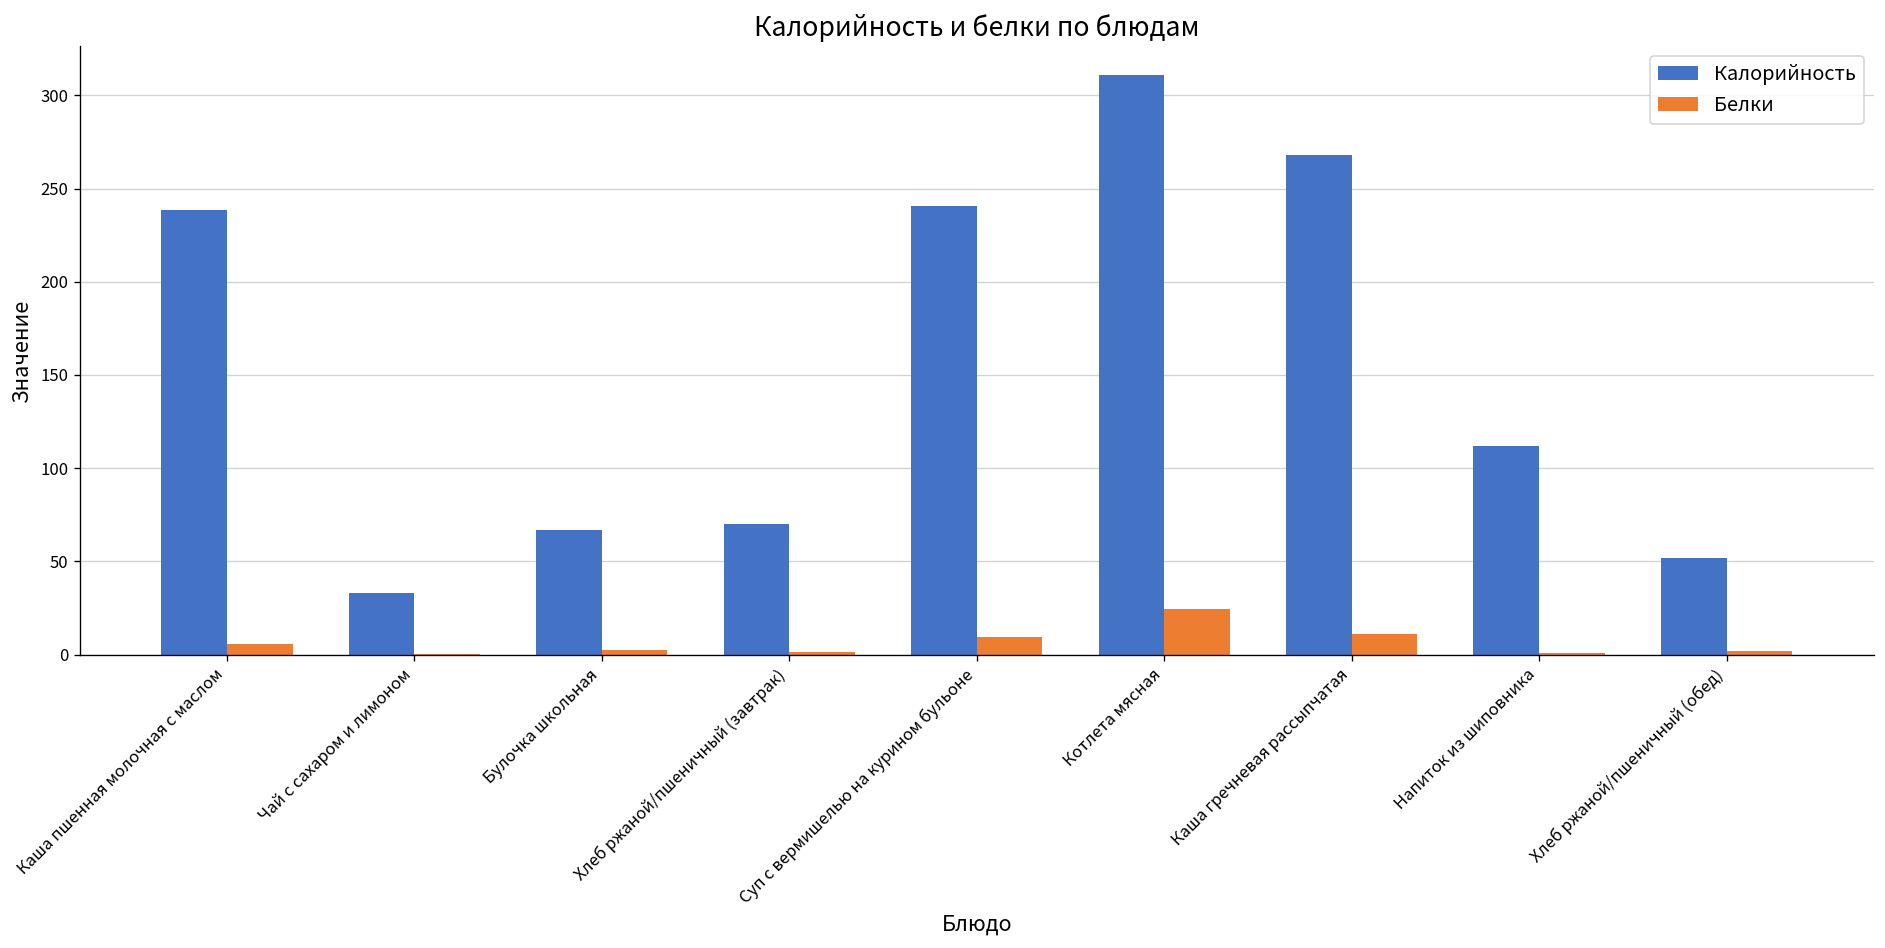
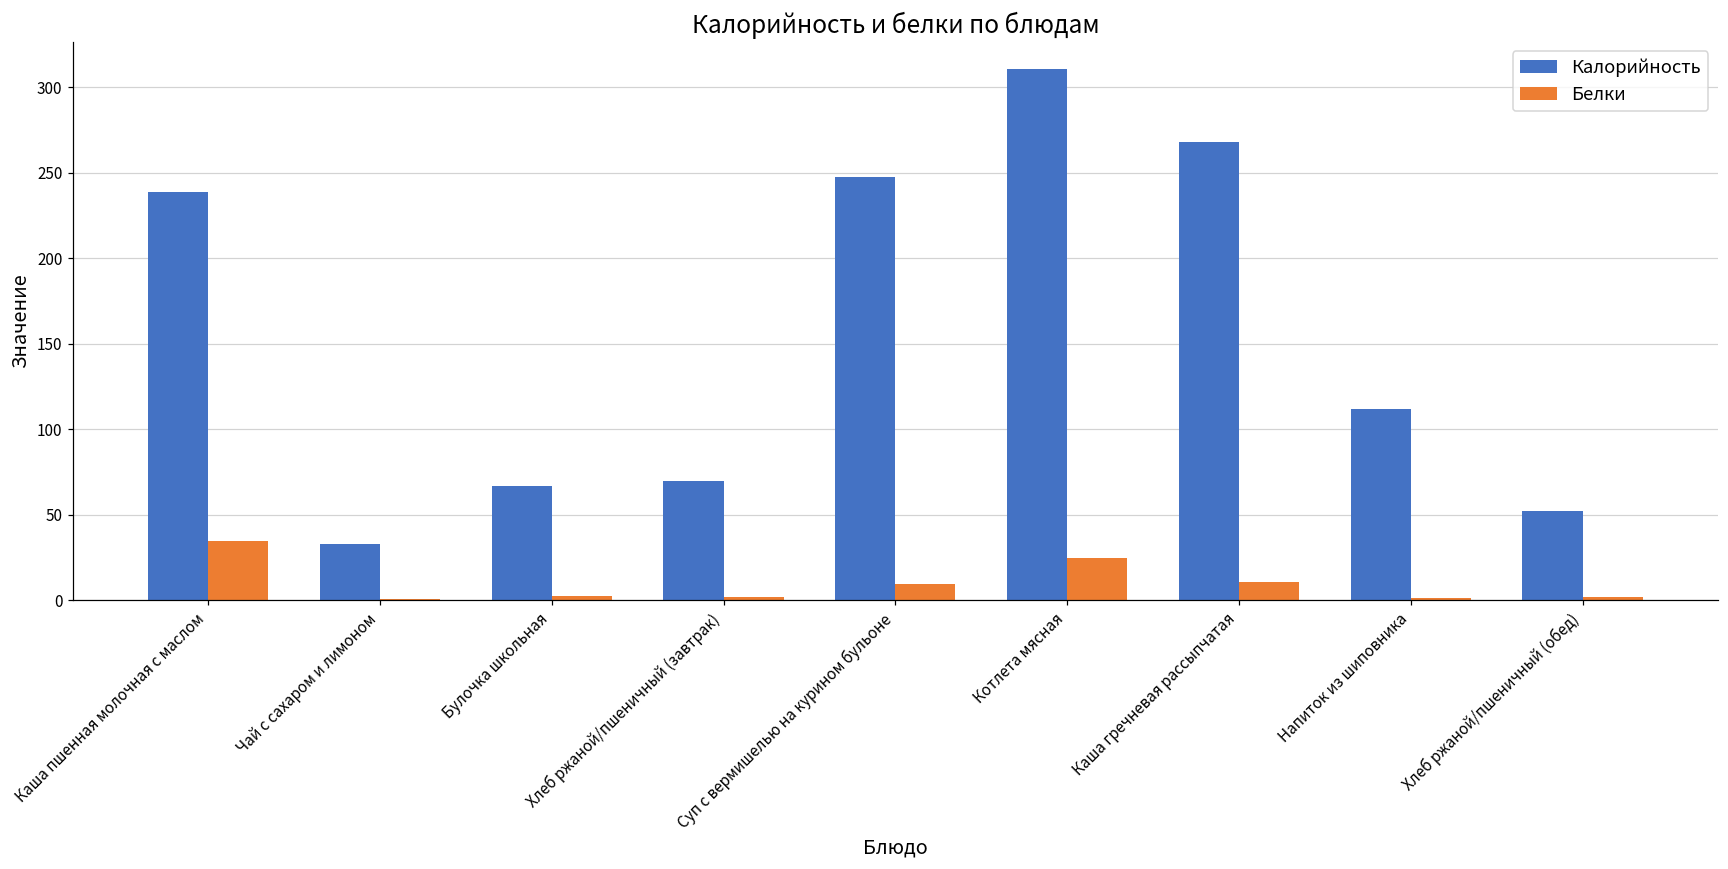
Белки, Каша пшенная молочная с маслом: 6 -> 34
Калорийность, Суп с вермишелью на курином бульоне: 241 -> 247
